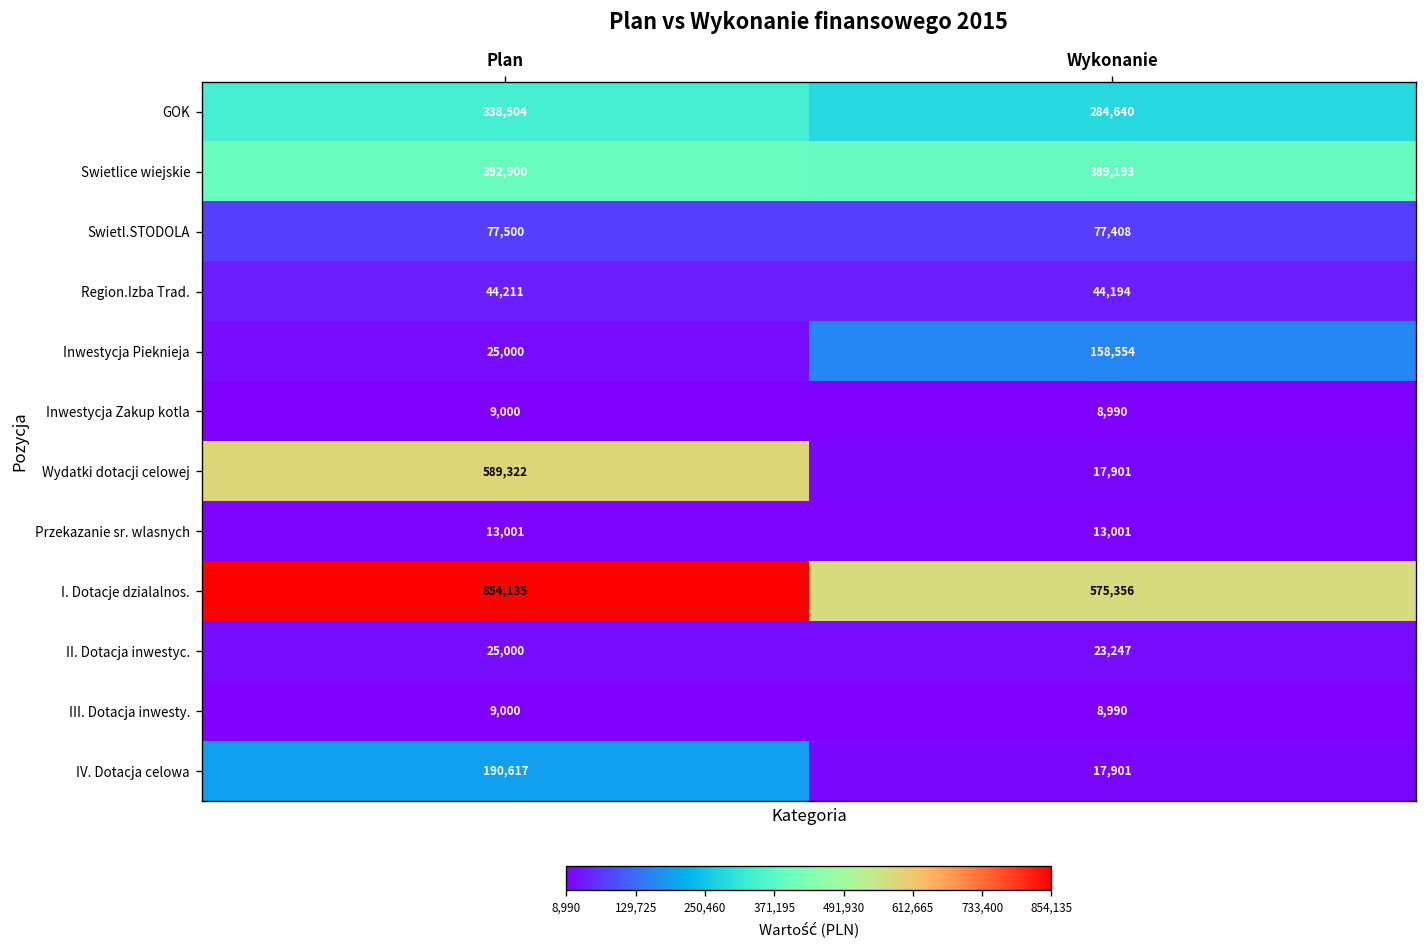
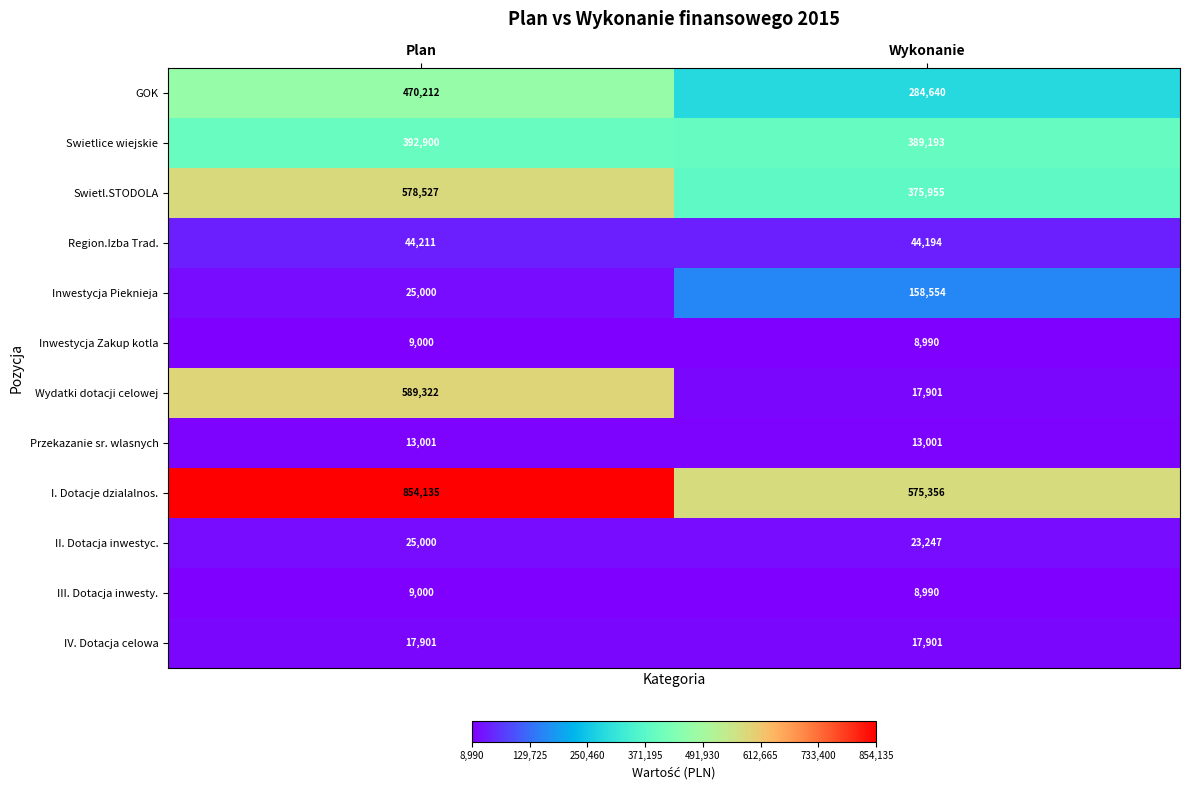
GOK, Plan: 338,504 -> 470,212
Swietl.STODOLA, Plan: 77,500 -> 578,527
Swietl.STODOLA, Wykonanie: 77,408 -> 375,955
IV. Dotacja celowa, Plan: 190,617 -> 17,901
